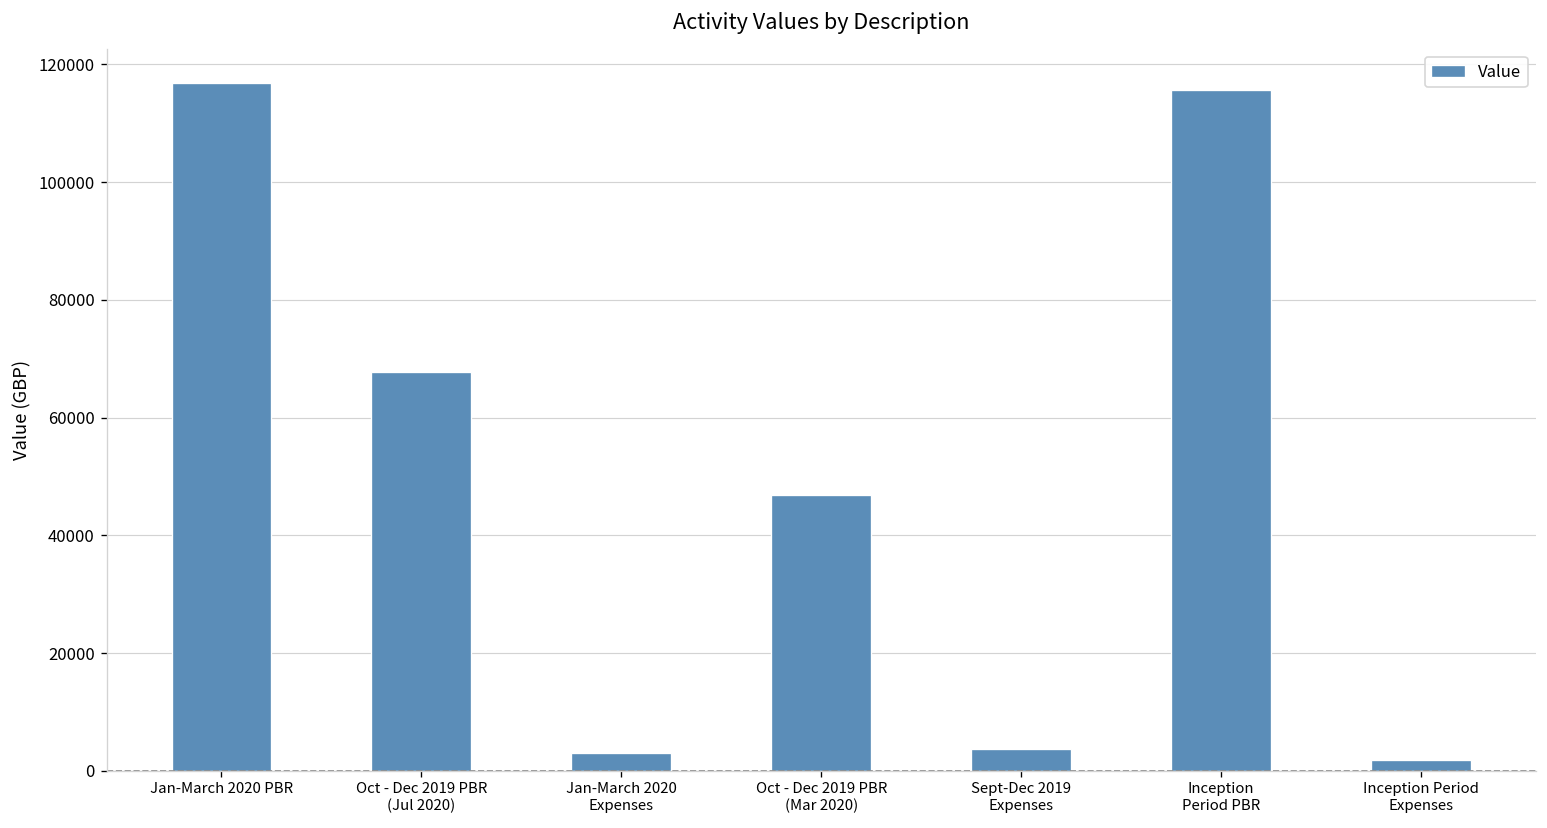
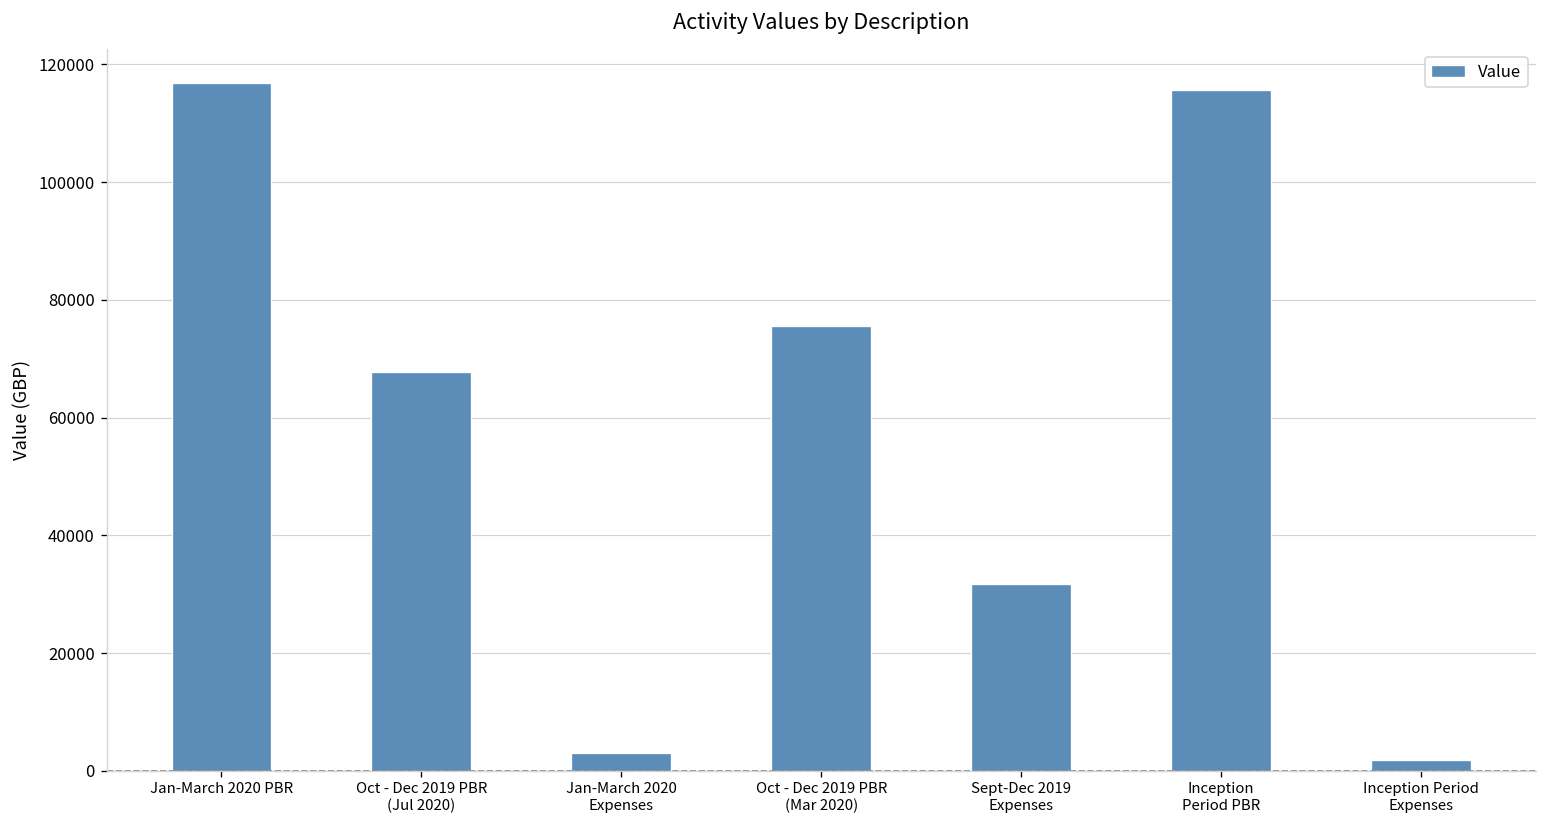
Oct - Dec 2019 PBR (Mar 2020): 47000 -> 76000
Sept-Dec 2019 Expenses: 4000 -> 32000
